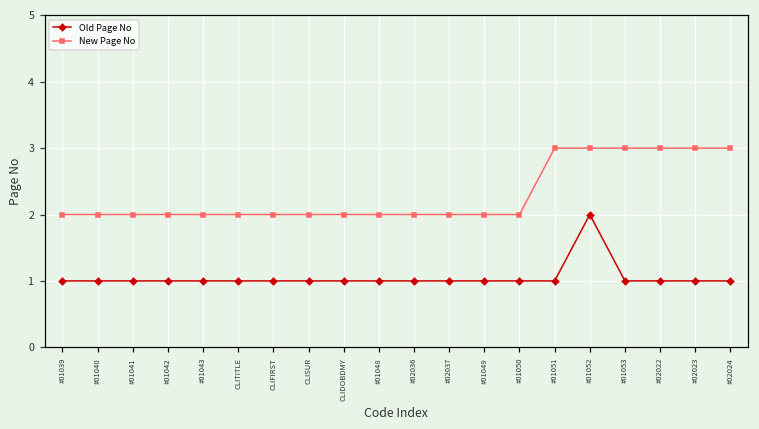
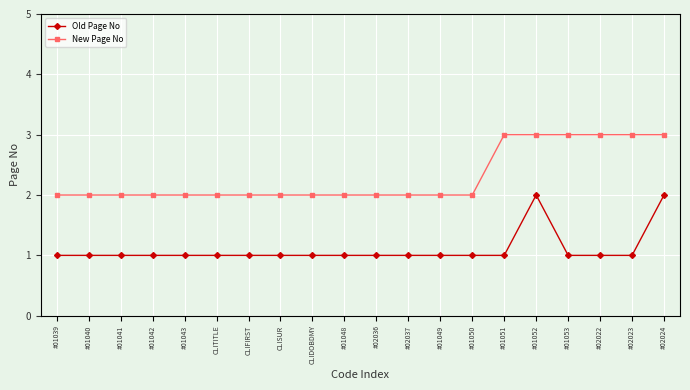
Old Page No, #02024: 1 -> 2
